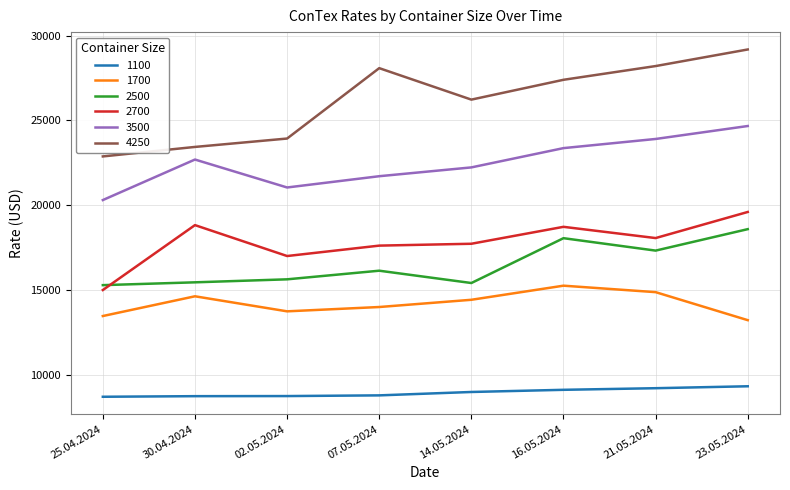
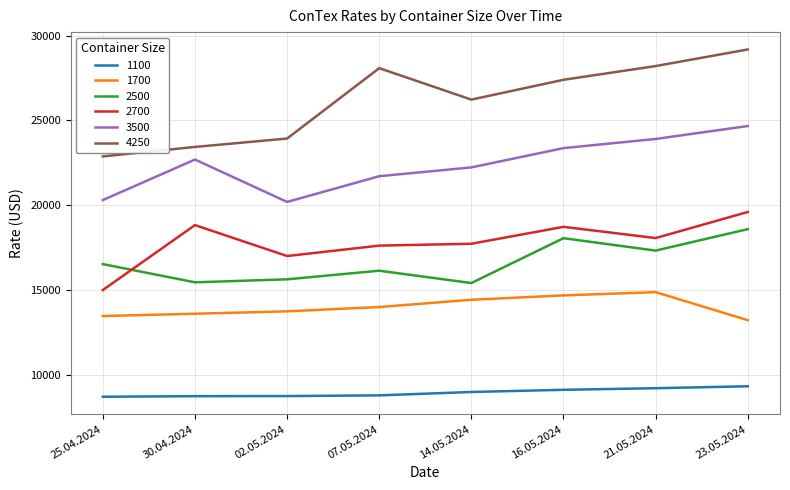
2500, 25.04.2024: 15300 -> 16500
1700, 30.04.2024: 14600 -> 13600
3500, 02.05.2024: 21000 -> 20200
1700, 16.05.2024: 15300 -> 14700
